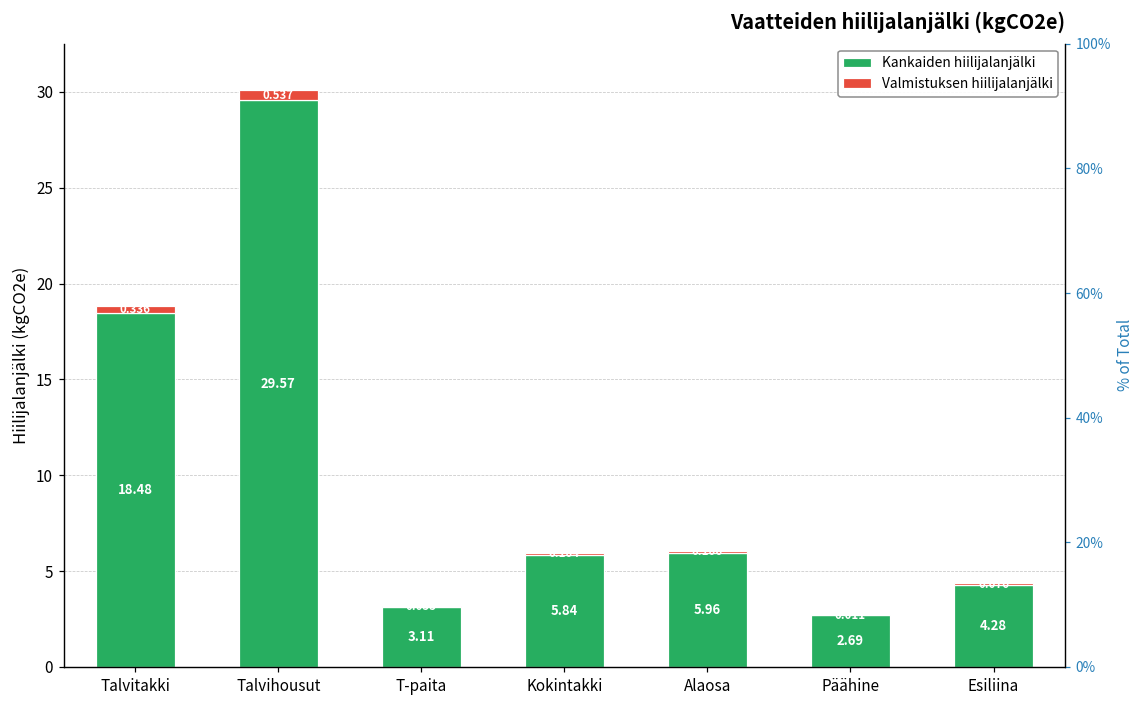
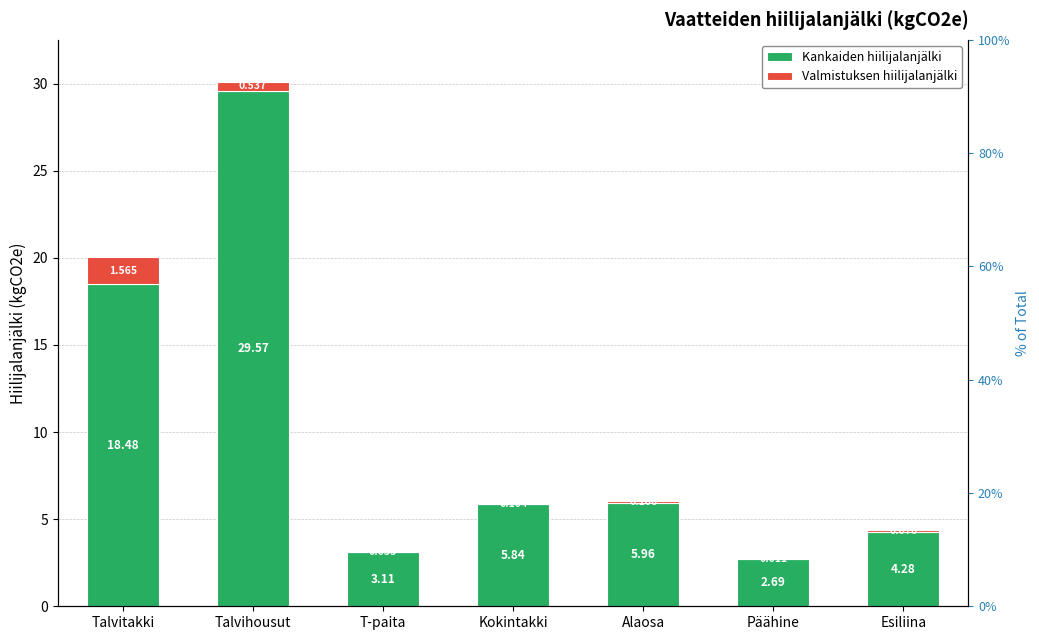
Valmistuksen hiilijalanjälki, Talvitakki: 0.336 -> 1.565
